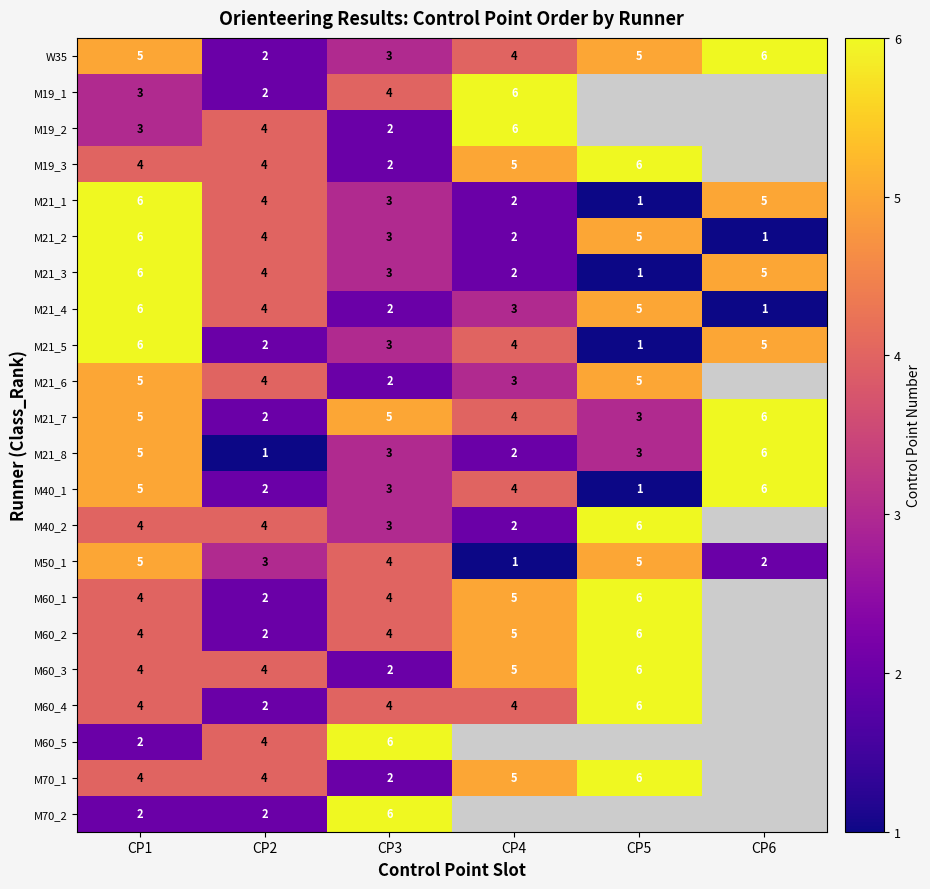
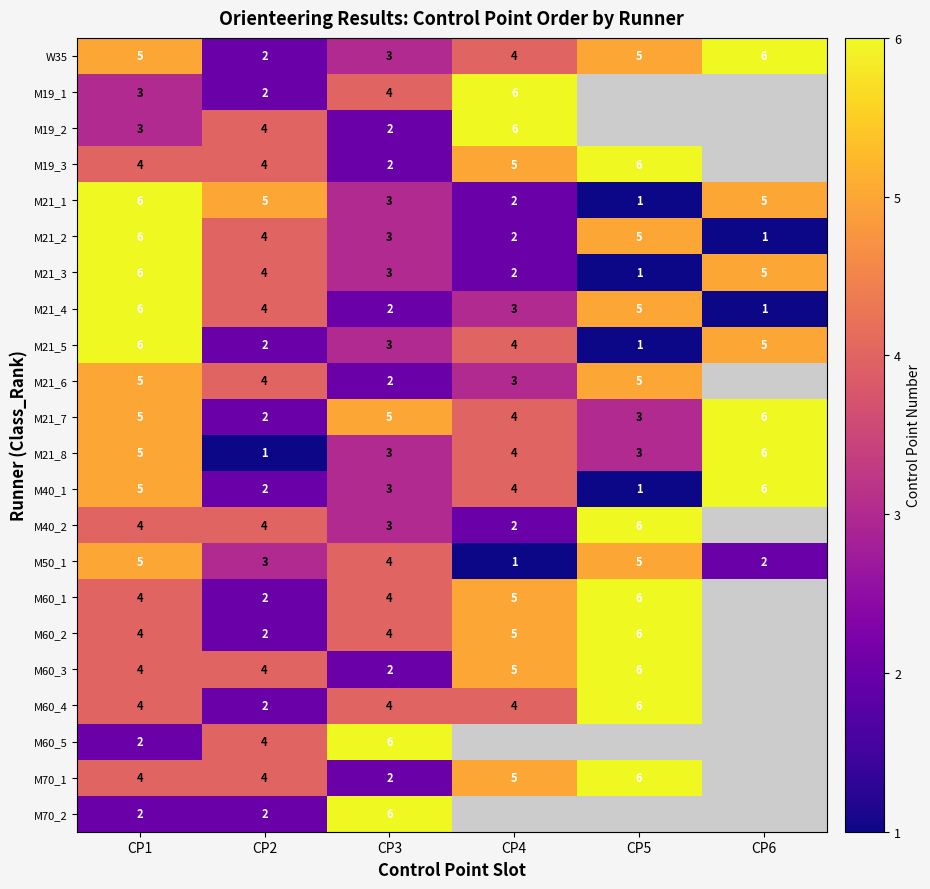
M21_1, CP2: 4 -> 5
M21_8, CP4: 2 -> 4
